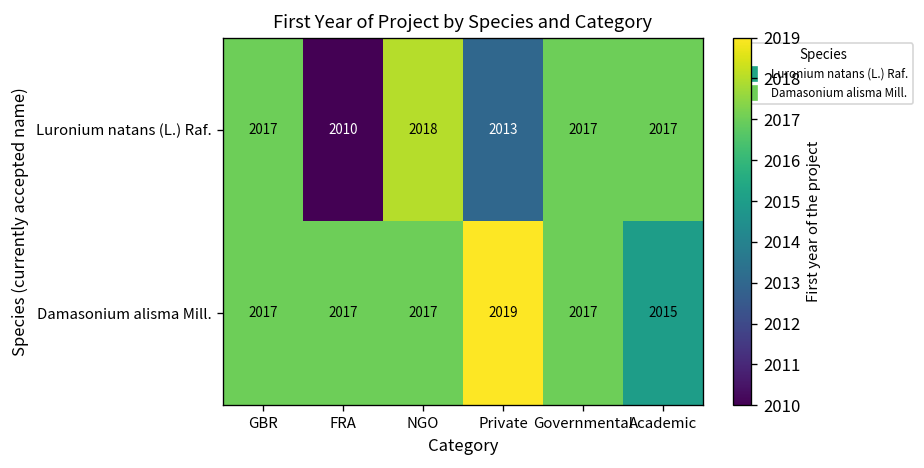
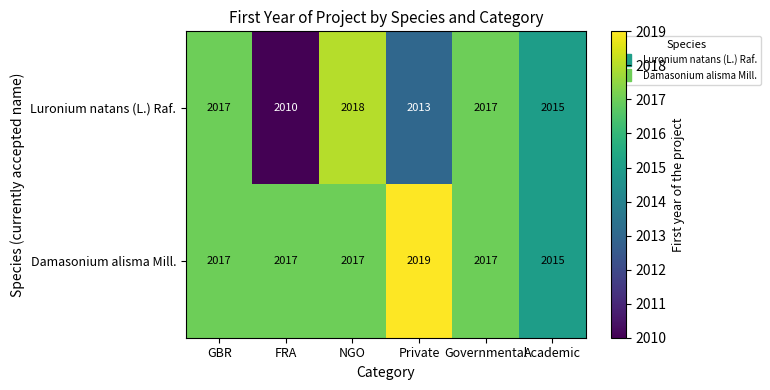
Luronium natans (L.) Raf., Academic: 2017 -> 2015
